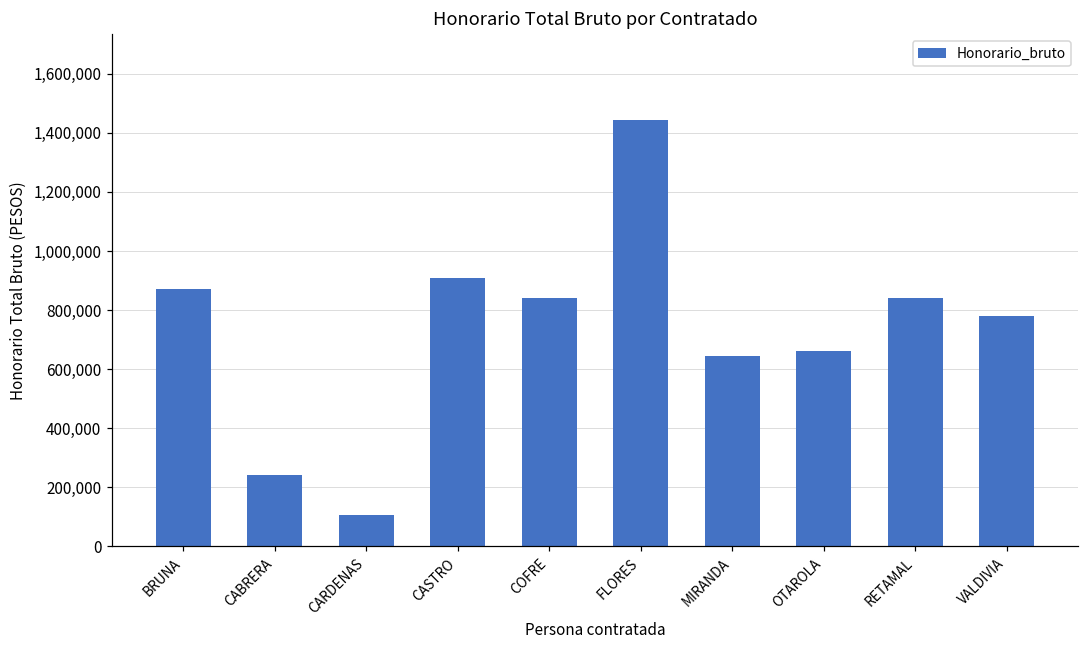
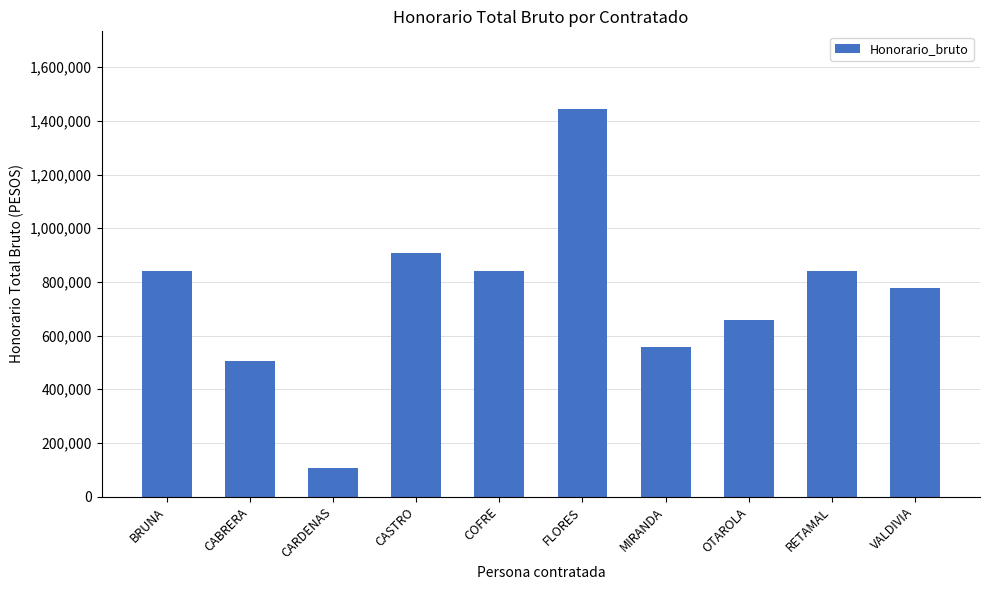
BRUNA: 870,000 -> 840,000
CABRERA: 240,000 -> 500,000
MIRANDA: 650,000 -> 560,000
